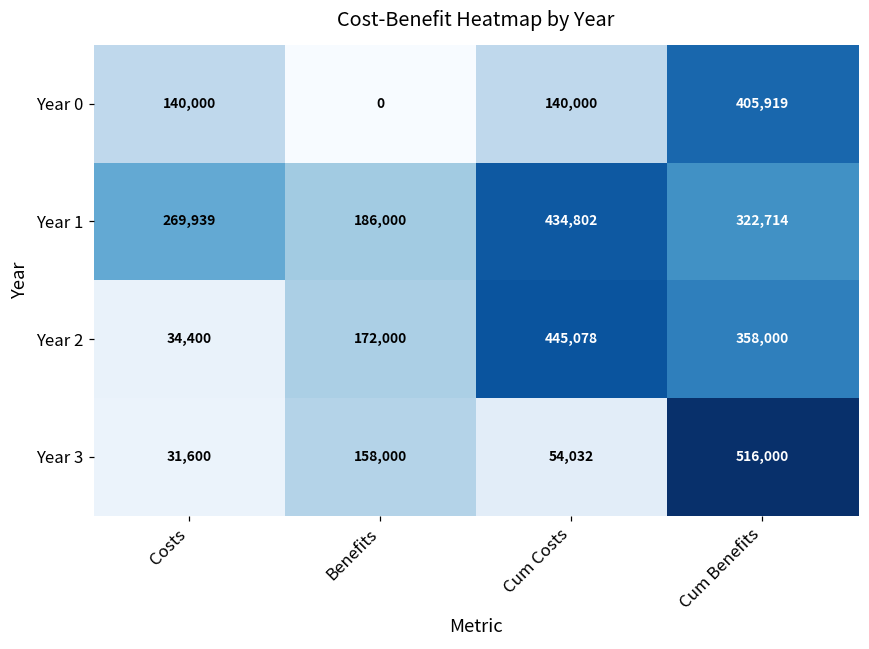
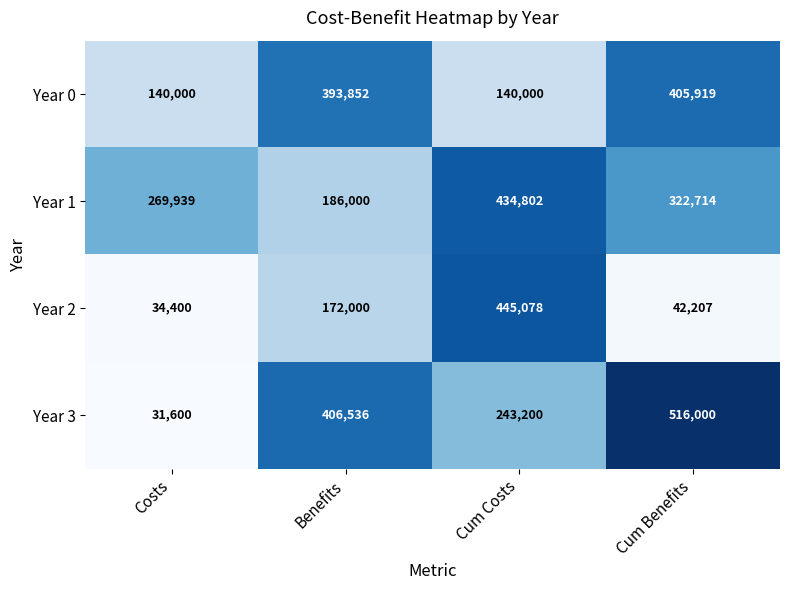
Year 0, Benefits: 0 -> 393,852
Year 2, Cum Benefits: 358,000 -> 42,207
Year 3, Benefits: 158,000 -> 406,536
Year 3, Cum Costs: 54,032 -> 243,200
